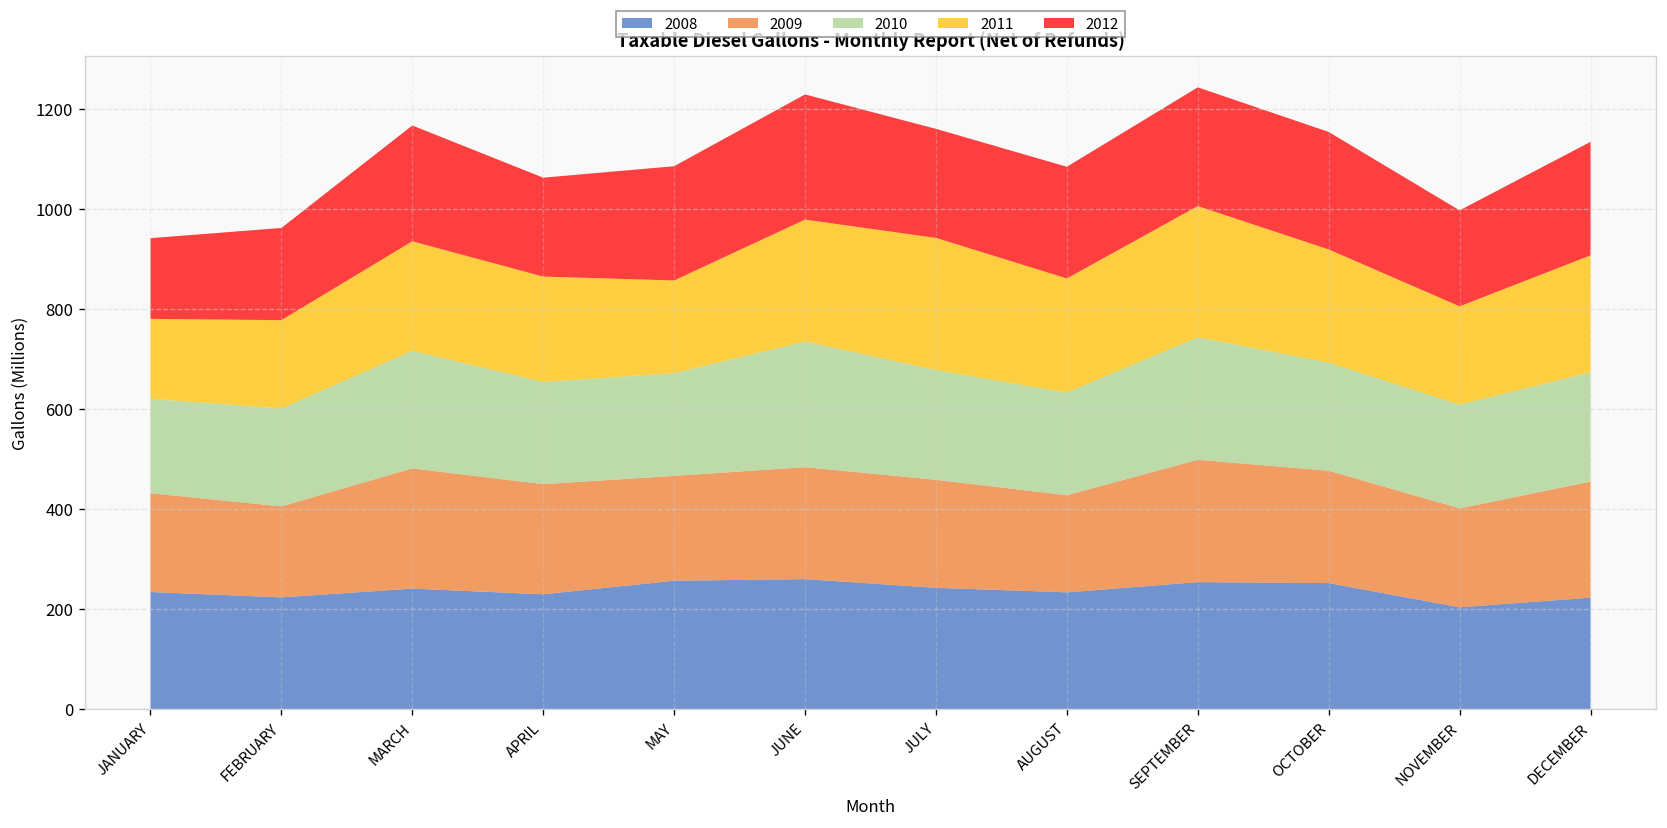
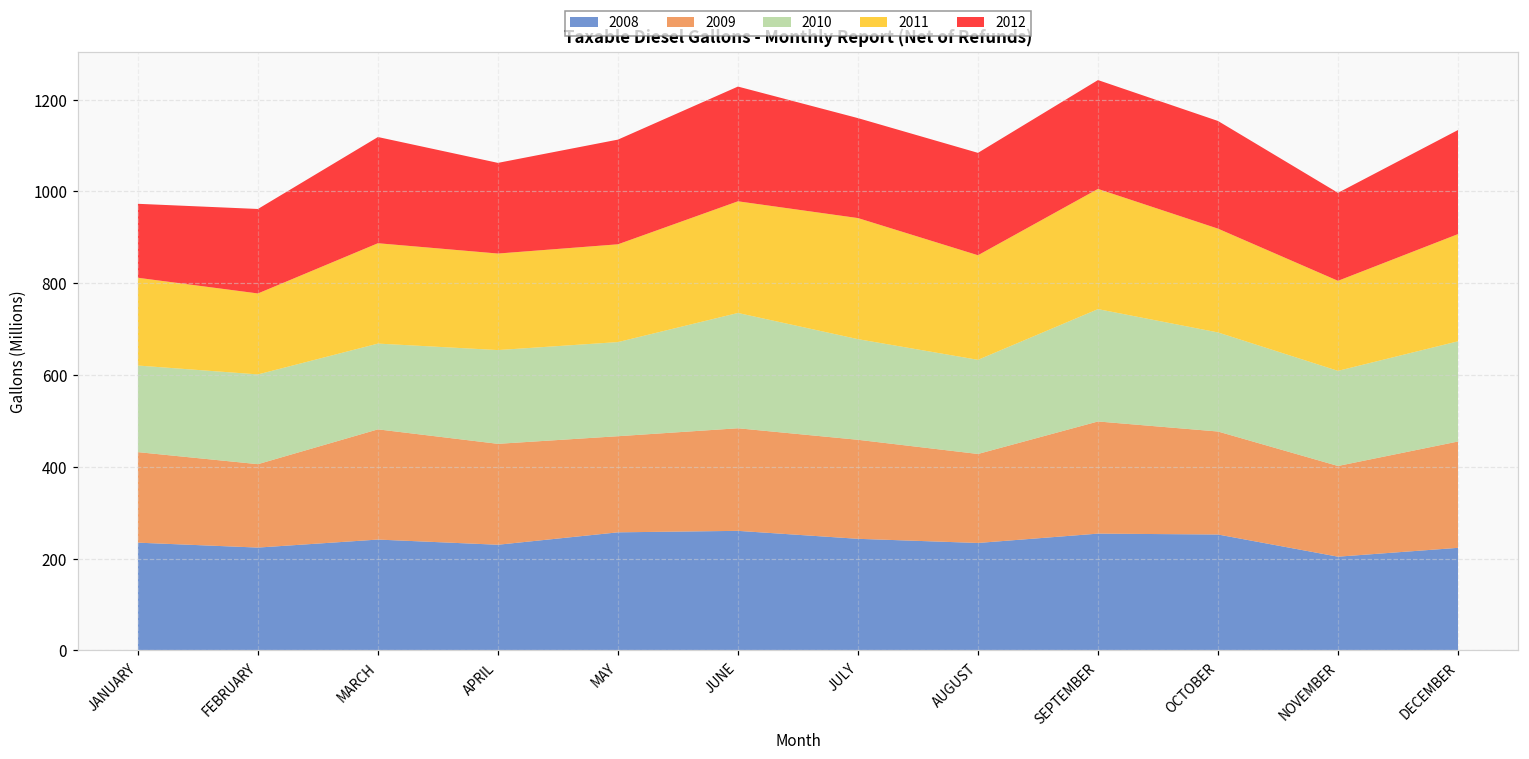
2011, JANUARY: 160 -> 190
2010, MARCH: 230 -> 190
2011, MAY: 190 -> 210
